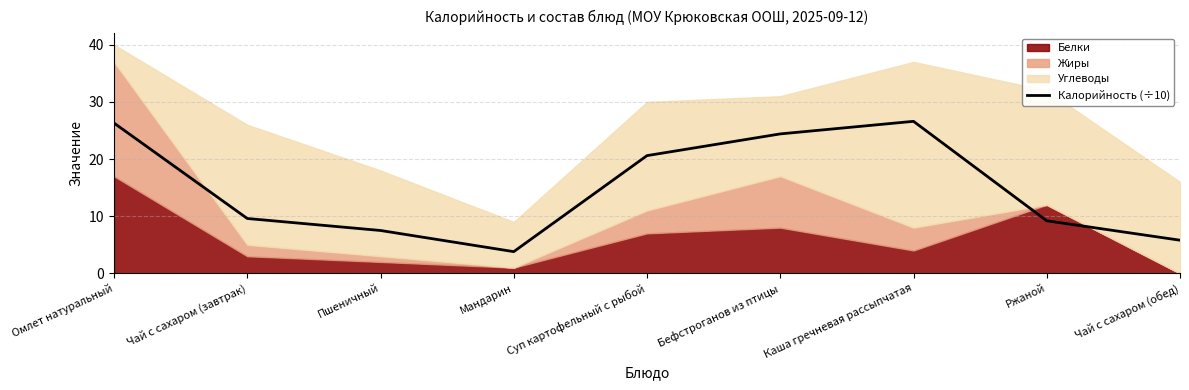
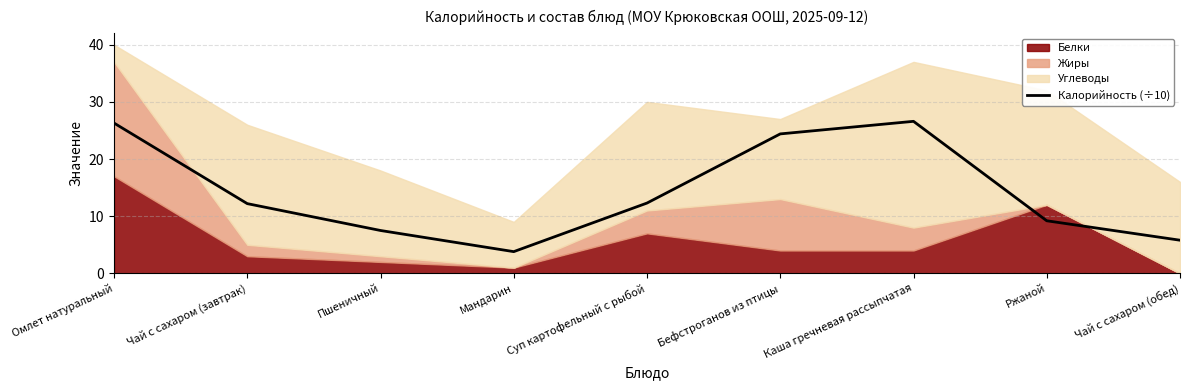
Калорийность (÷10), Чай с сахаром (завтрак): 10 -> 12
Калорийность (÷10), Суп картофельный с рыбой: 21 -> 12
Белки, Бефстроганов из птицы: 8 -> 4
